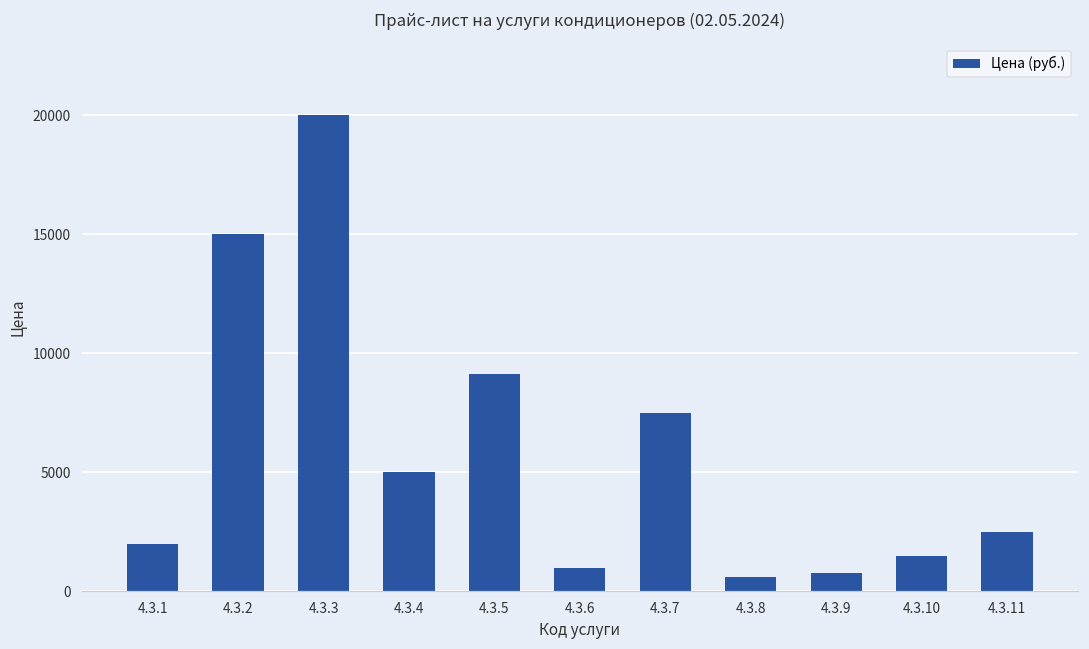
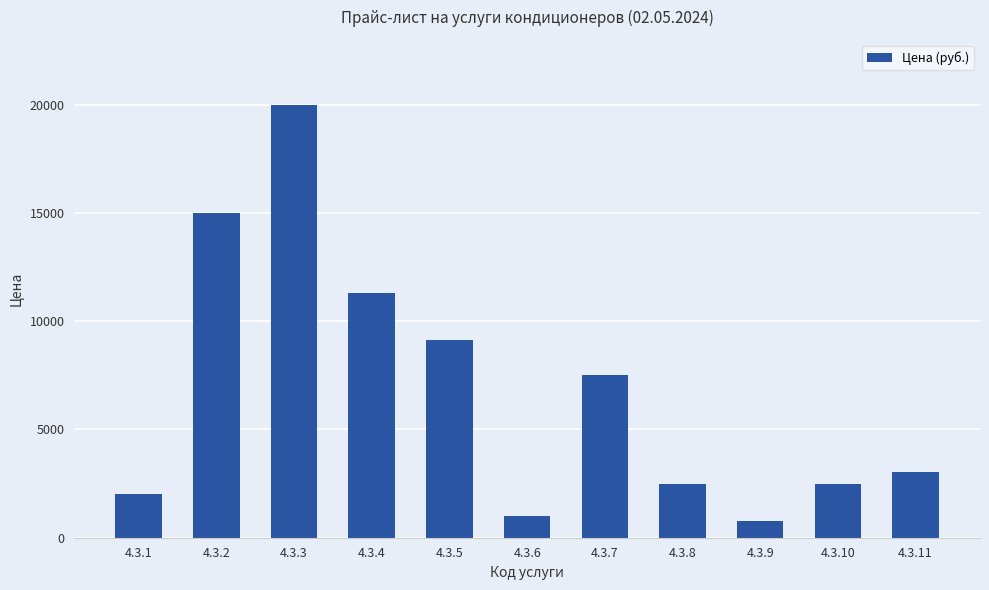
4.3.4: 5000 -> 11300
4.3.8: 600 -> 2500
4.3.10: 1500 -> 2500
4.3.11: 2500 -> 3000
